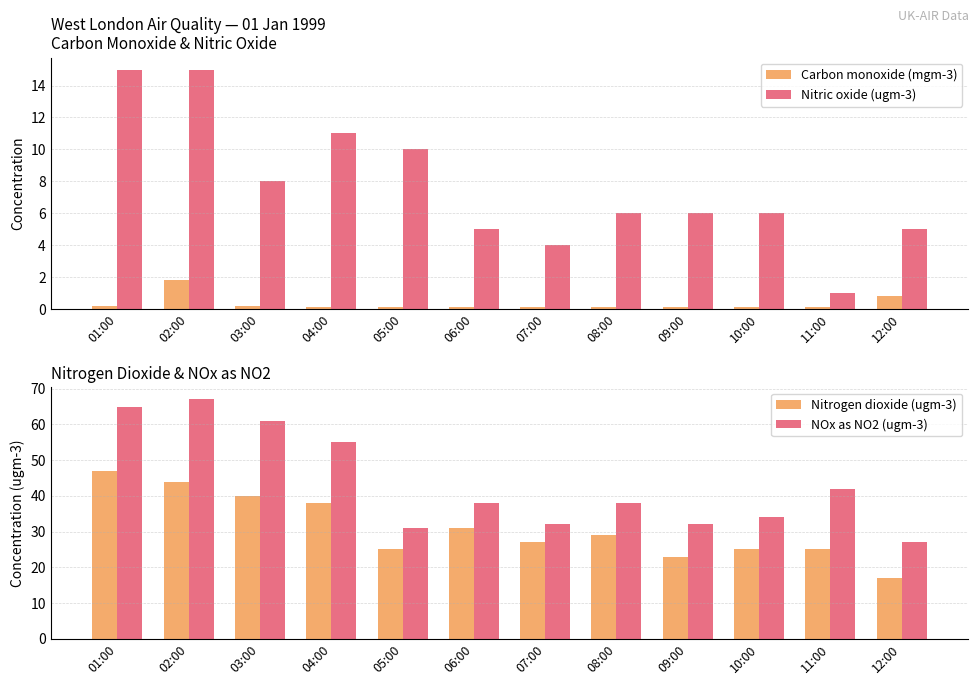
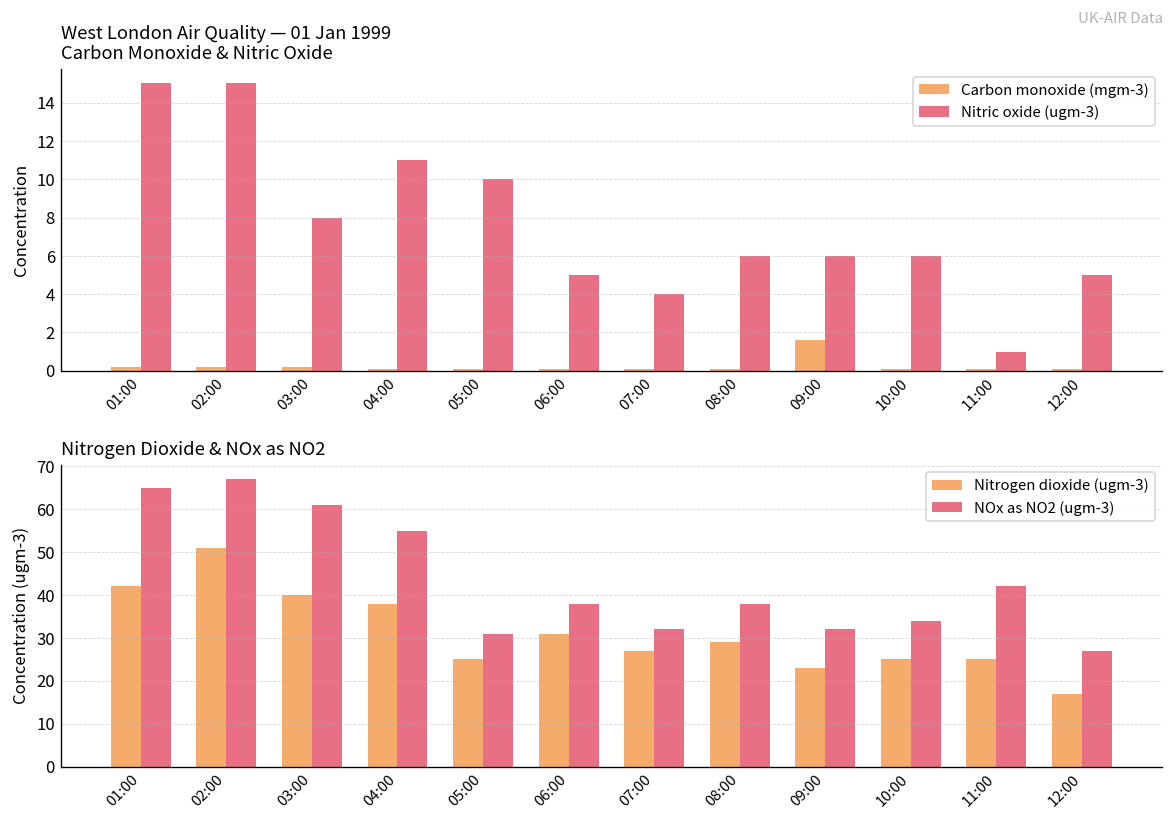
West London Air Quality — 01 Jan 1999 Carbon Monoxide & Nitric Oxide, Carbon monoxide (mgm-3), 02:00: 1.8 -> 0.2
West London Air Quality — 01 Jan 1999 Carbon Monoxide & Nitric Oxide, Carbon monoxide (mgm-3), 09:00: 0.1 -> 1.6
West London Air Quality — 01 Jan 1999 Carbon Monoxide & Nitric Oxide, Carbon monoxide (mgm-3), 12:00: 0.8 -> 0.1
Nitrogen Dioxide & NOx as NO2, Nitrogen dioxide (ugm-3), 01:00: 47 -> 42
Nitrogen Dioxide & NOx as NO2, Nitrogen dioxide (ugm-3), 02:00: 44 -> 51
